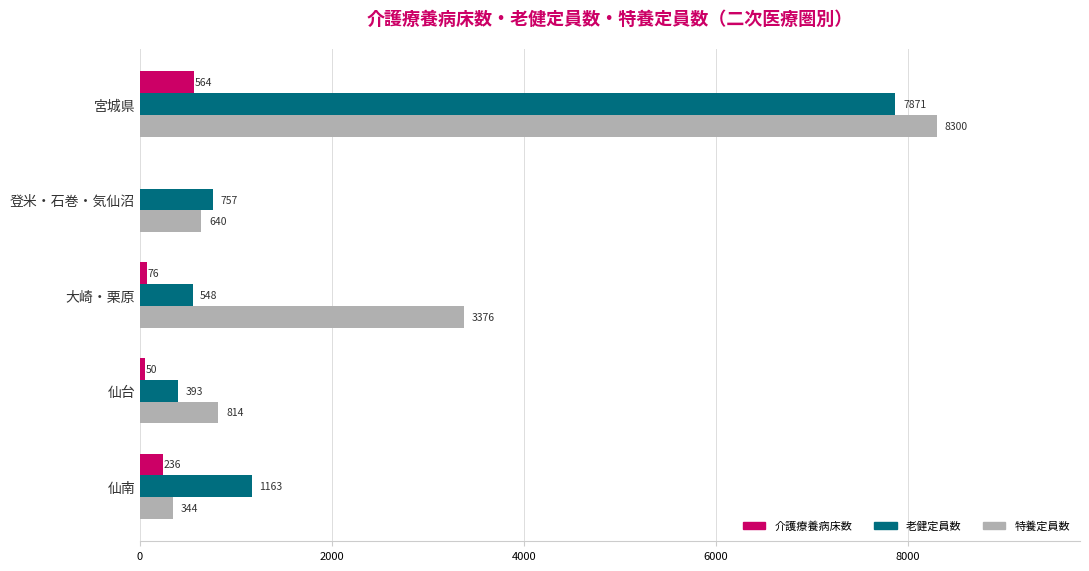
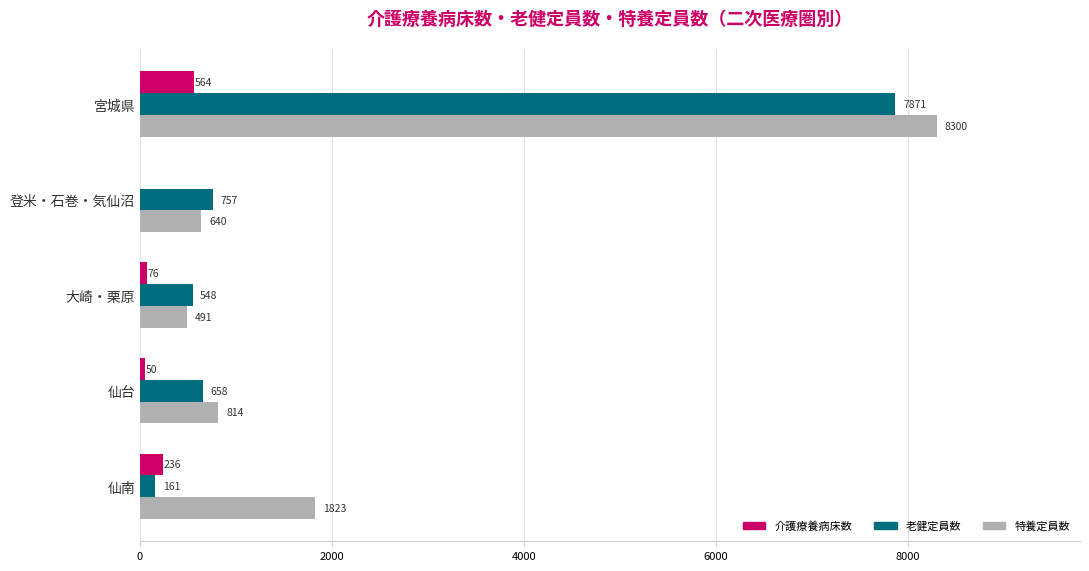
特養定員数, 大崎・栗原: 3376 -> 491
老健定員数, 仙台: 393 -> 658
老健定員数, 仙南: 1163 -> 161
特養定員数, 仙南: 344 -> 1823
